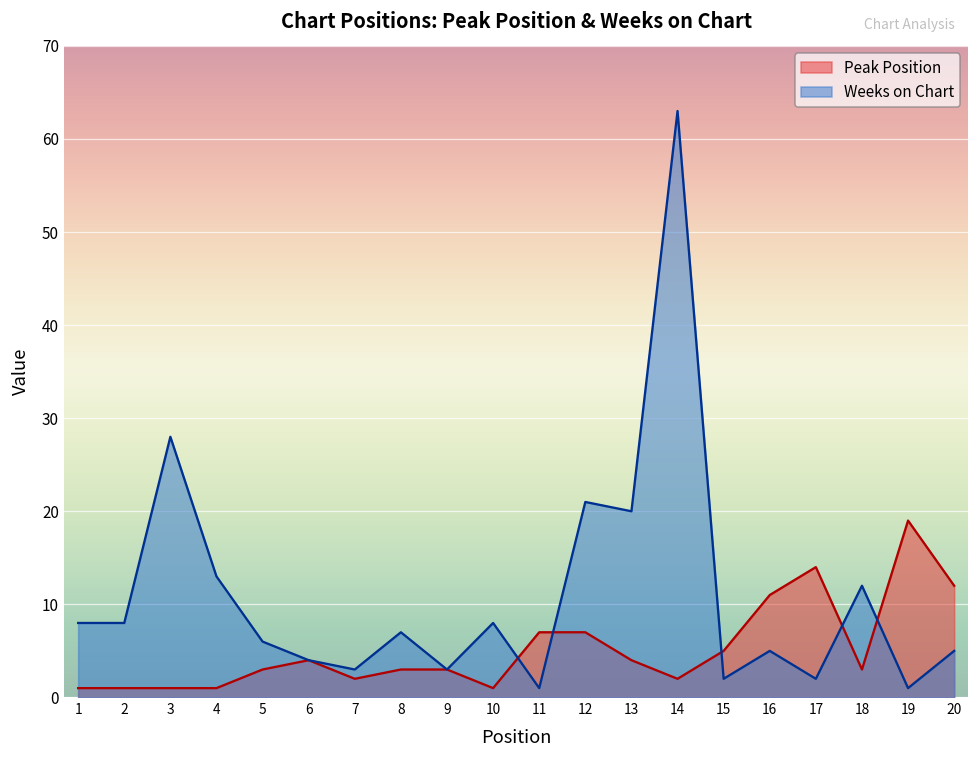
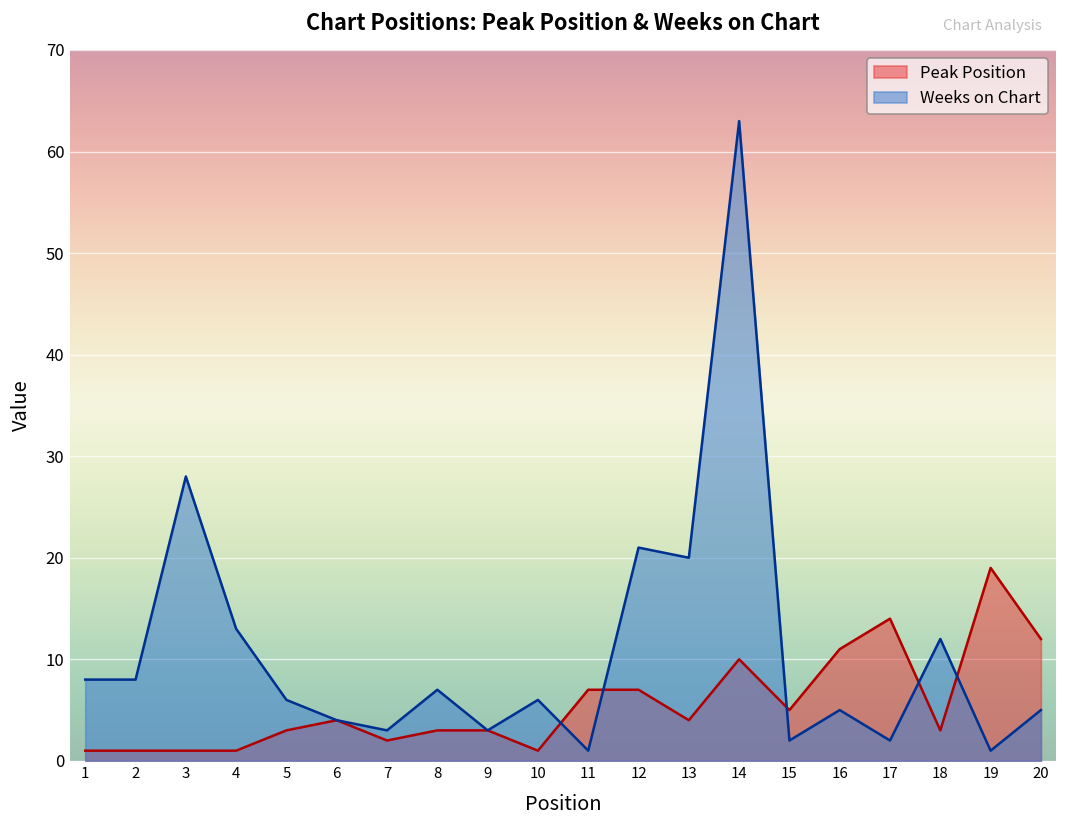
Weeks on Chart, 10: 8 -> 6
Peak Position, 14: 2 -> 10
